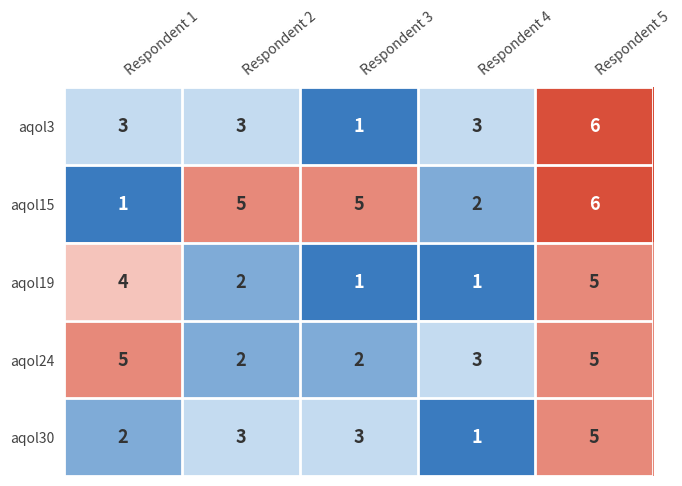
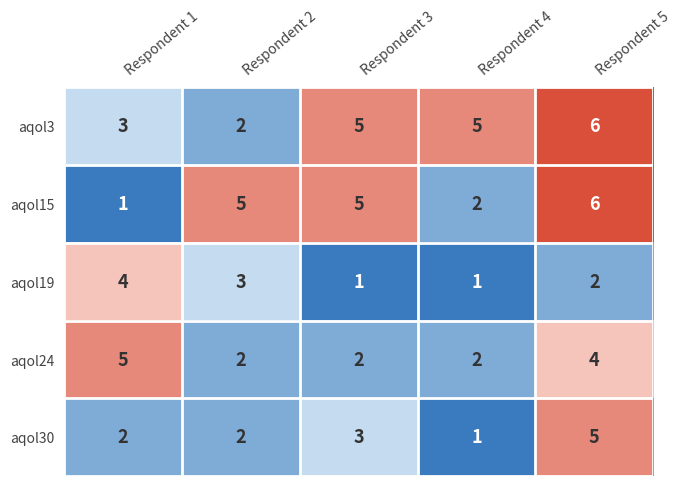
aqol3, Respondent 2: 3 -> 2
aqol3, Respondent 3: 1 -> 5
aqol3, Respondent 4: 3 -> 5
aqol19, Respondent 2: 2 -> 3
aqol19, Respondent 5: 5 -> 2
aqol24, Respondent 4: 3 -> 2
aqol24, Respondent 5: 5 -> 4
aqol30, Respondent 2: 3 -> 2
